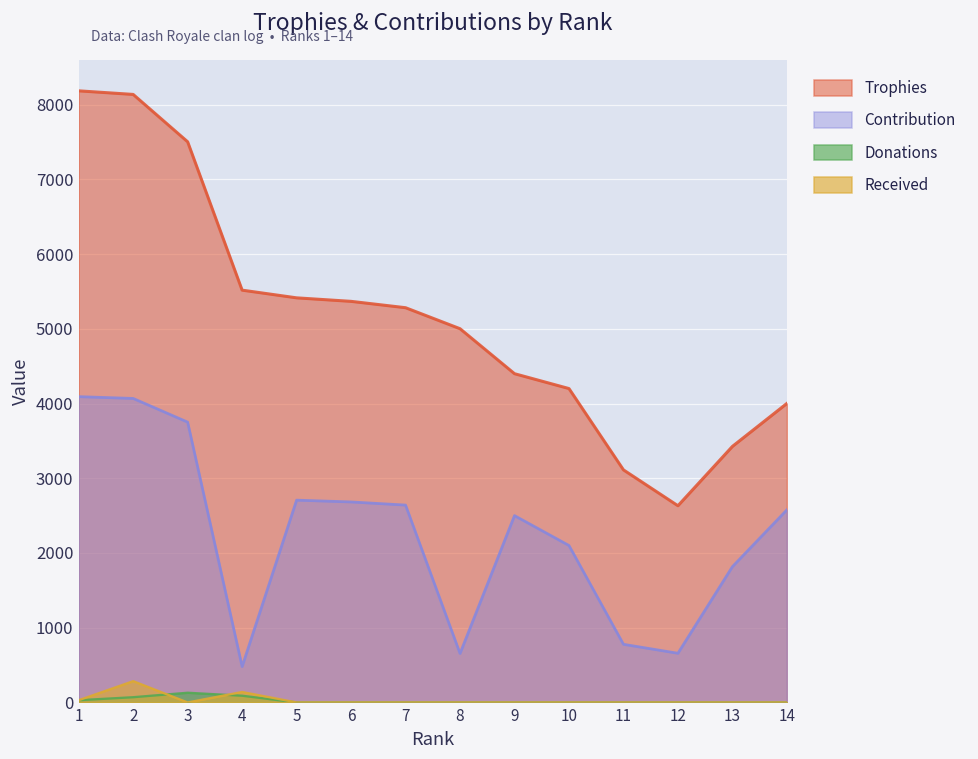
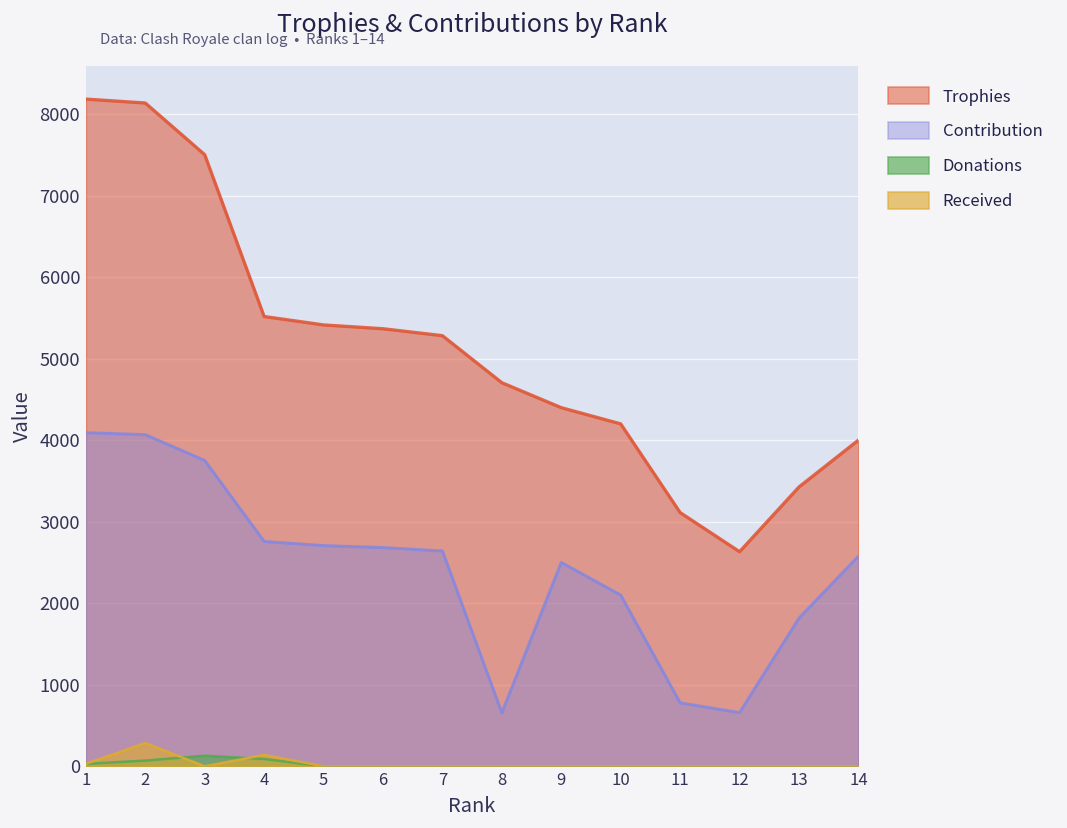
Contribution, 4: 500 -> 2800
Trophies, 8: 5000 -> 4700
